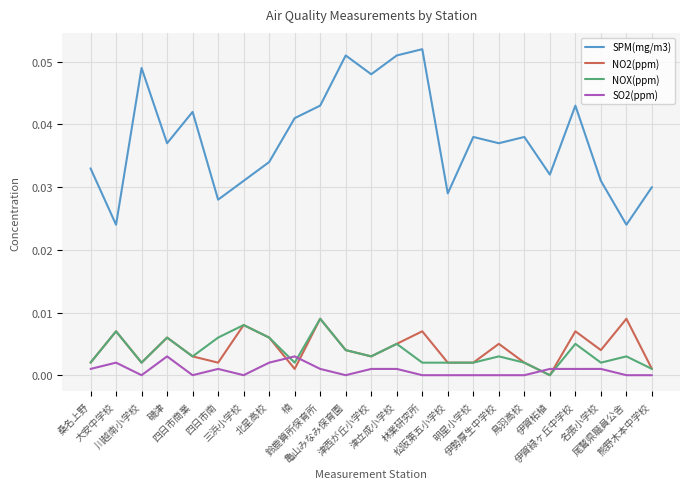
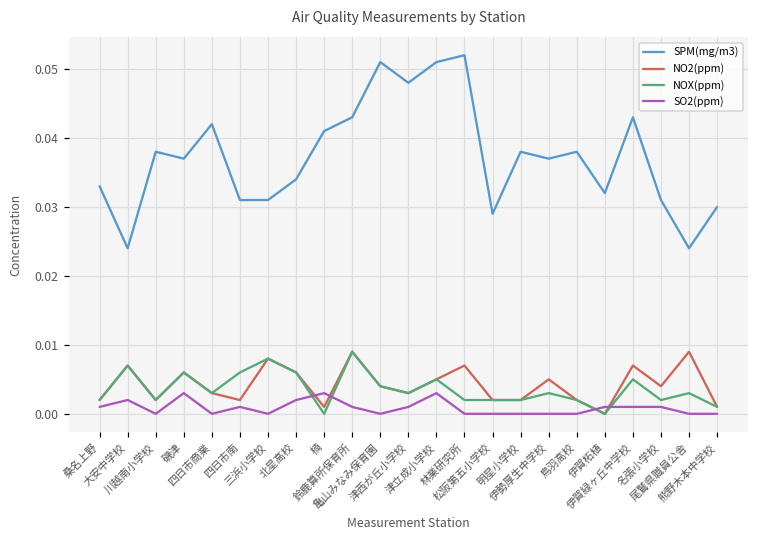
SPM(mg/m3), 川越南小学校: 0.049 -> 0.038
SPM(mg/m3), 四日市南: 0.028 -> 0.031
NOX(ppm), 楠: 0.002 -> 0.000
SO2(ppm), 津立成小学校: 0.001 -> 0.003
